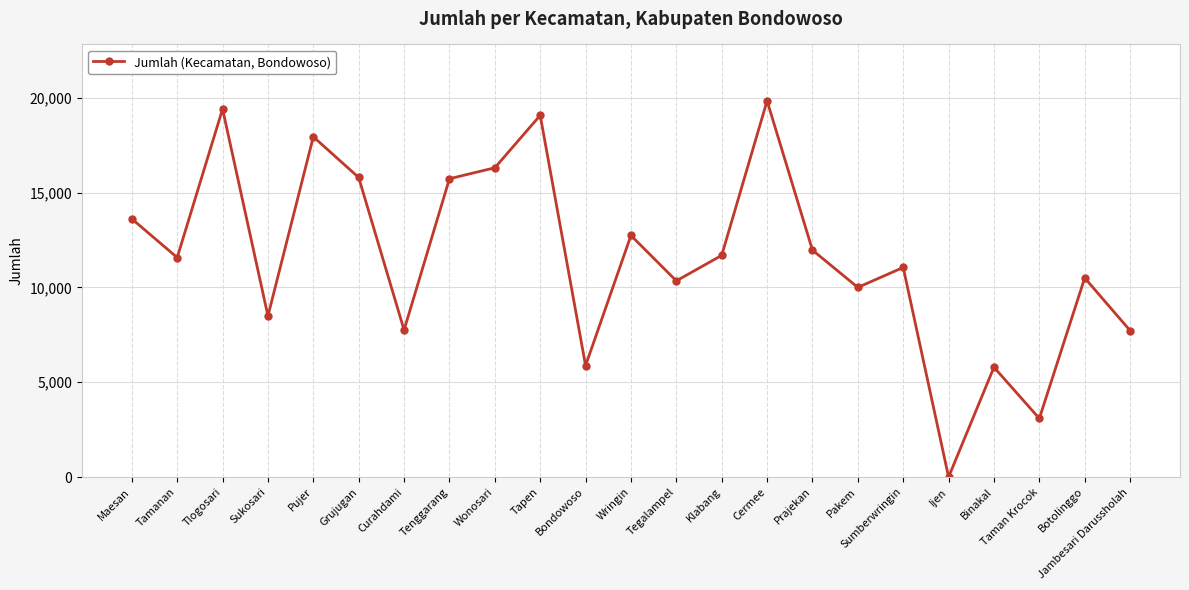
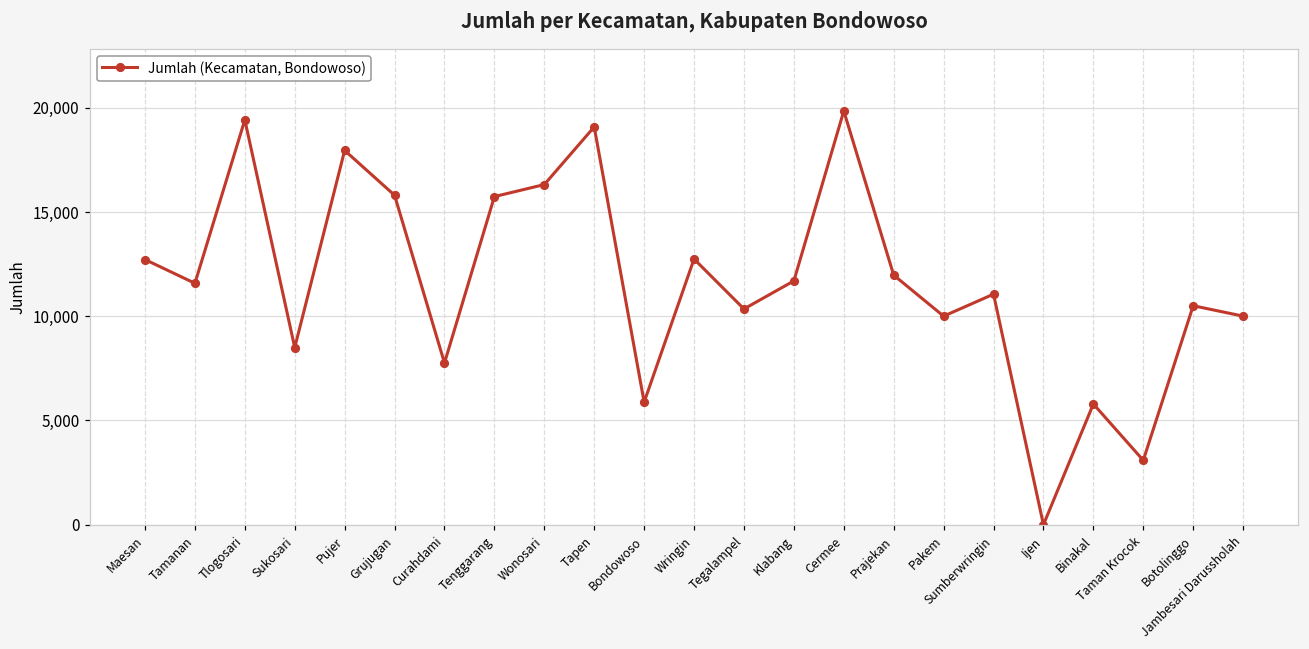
Maesan: 13,600 -> 12,700
Jambesari Darussholah: 7,700 -> 10,000
